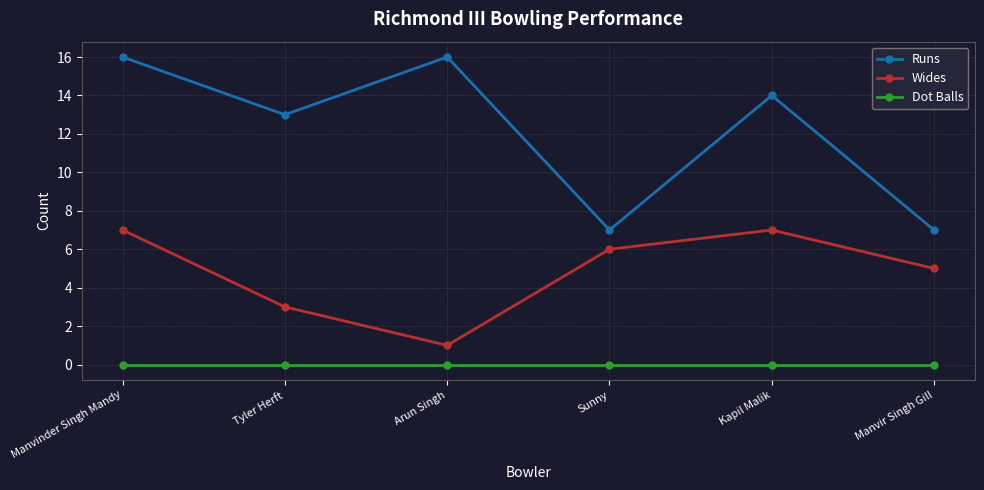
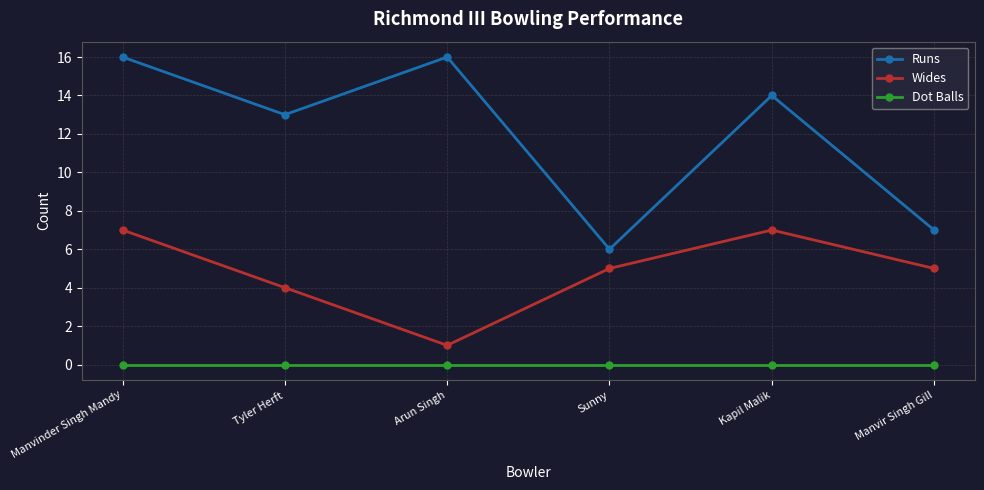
Wides, Tyler Herft: 3 -> 4
Runs, Sunny: 7 -> 6
Wides, Sunny: 6 -> 5
